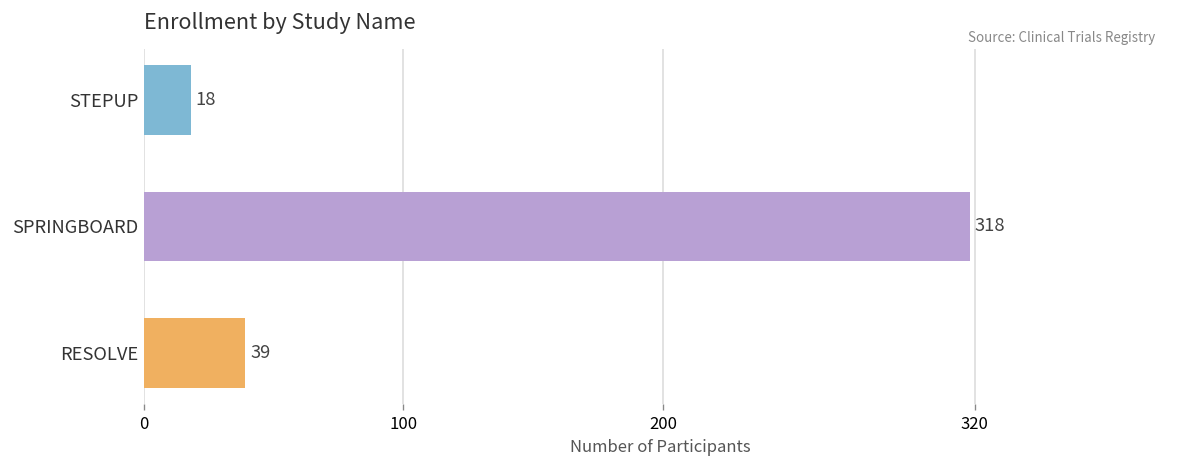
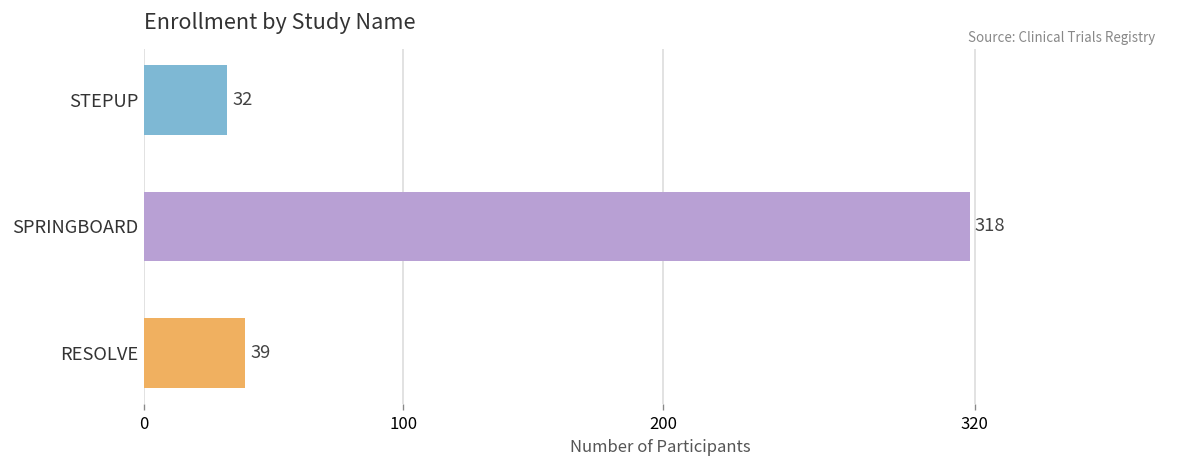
STEPUP: 18 -> 32
